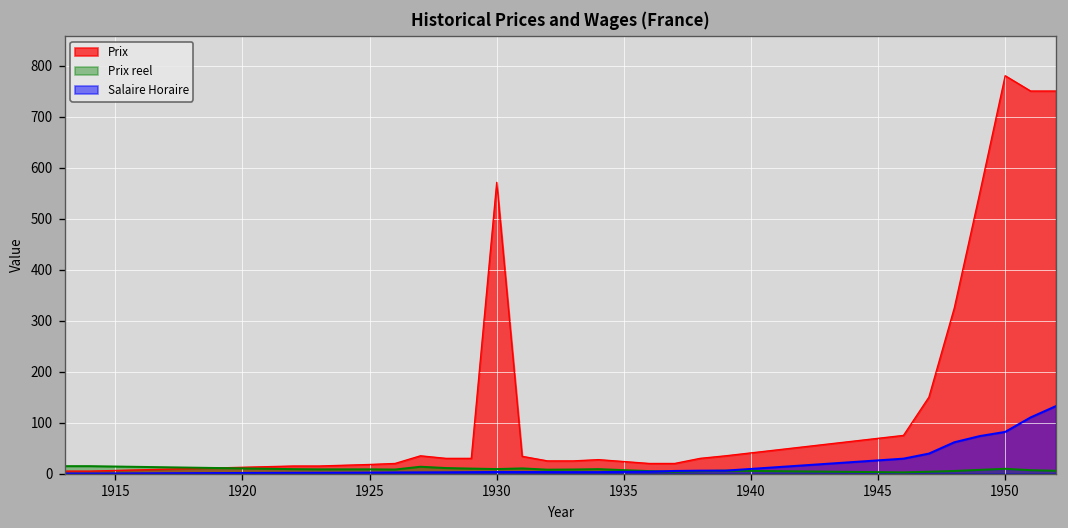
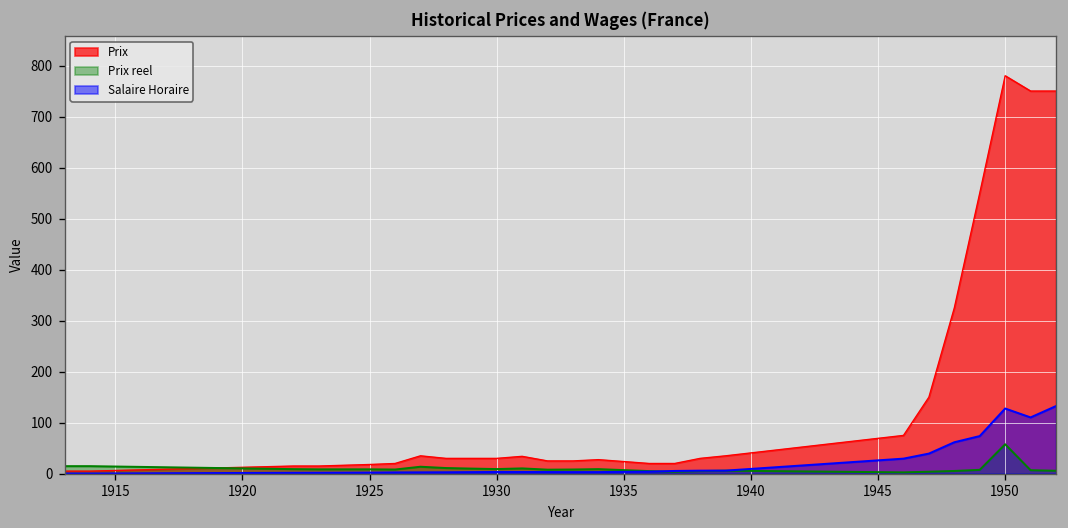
Prix, 1930: 570 -> 30
Prix reel, 1950: 10 -> 60
Salaire Horaire, 1950: 80 -> 130
